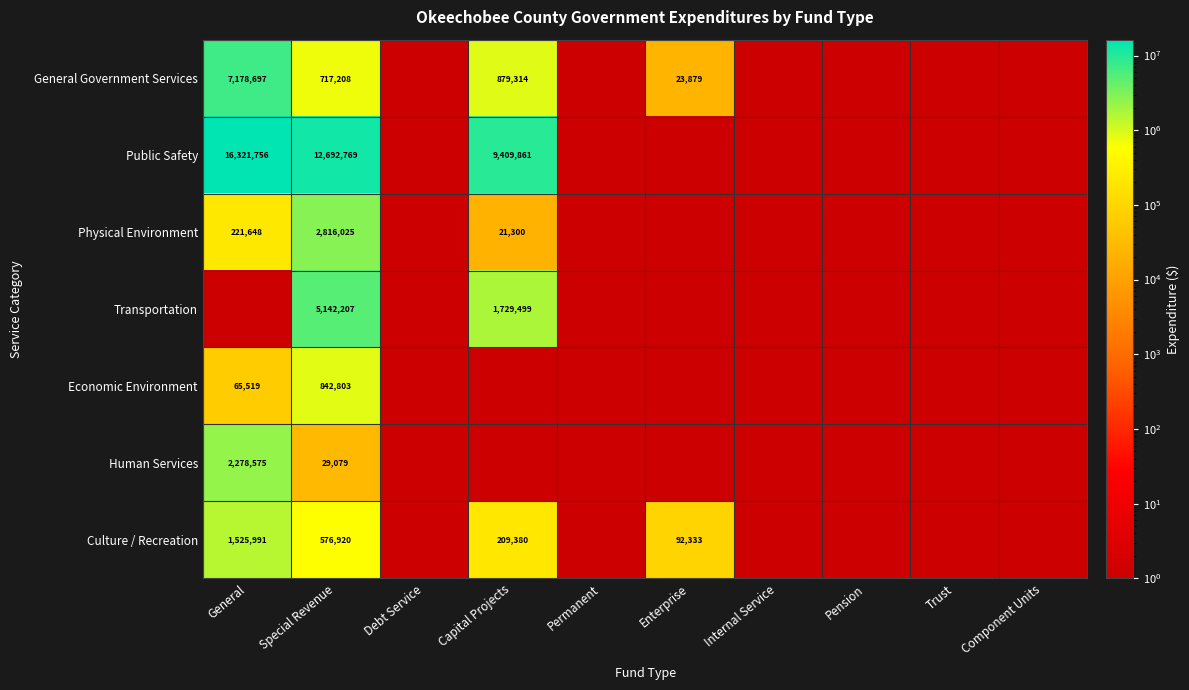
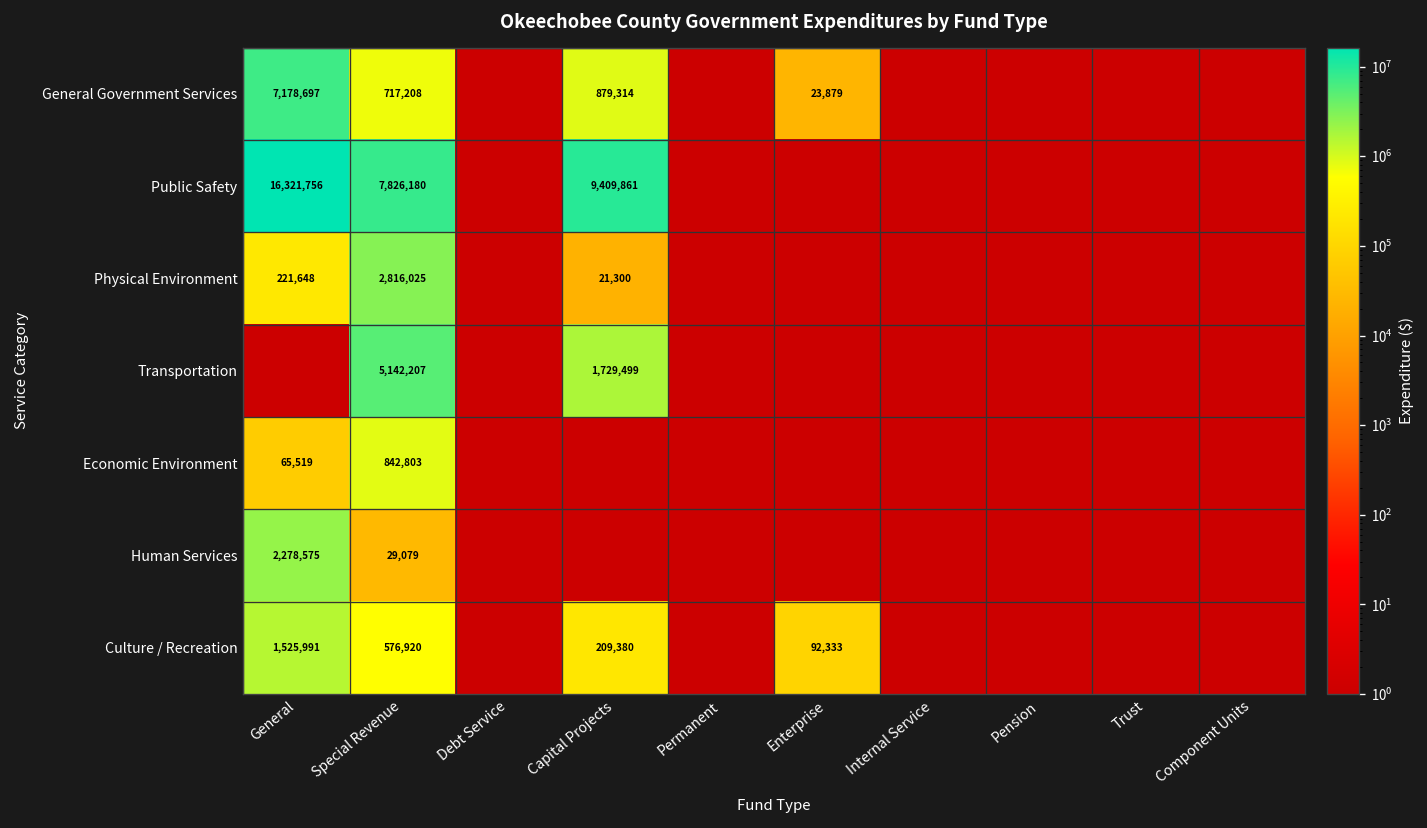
Public Safety, Special Revenue: 12,692,769 -> 7,826,180
